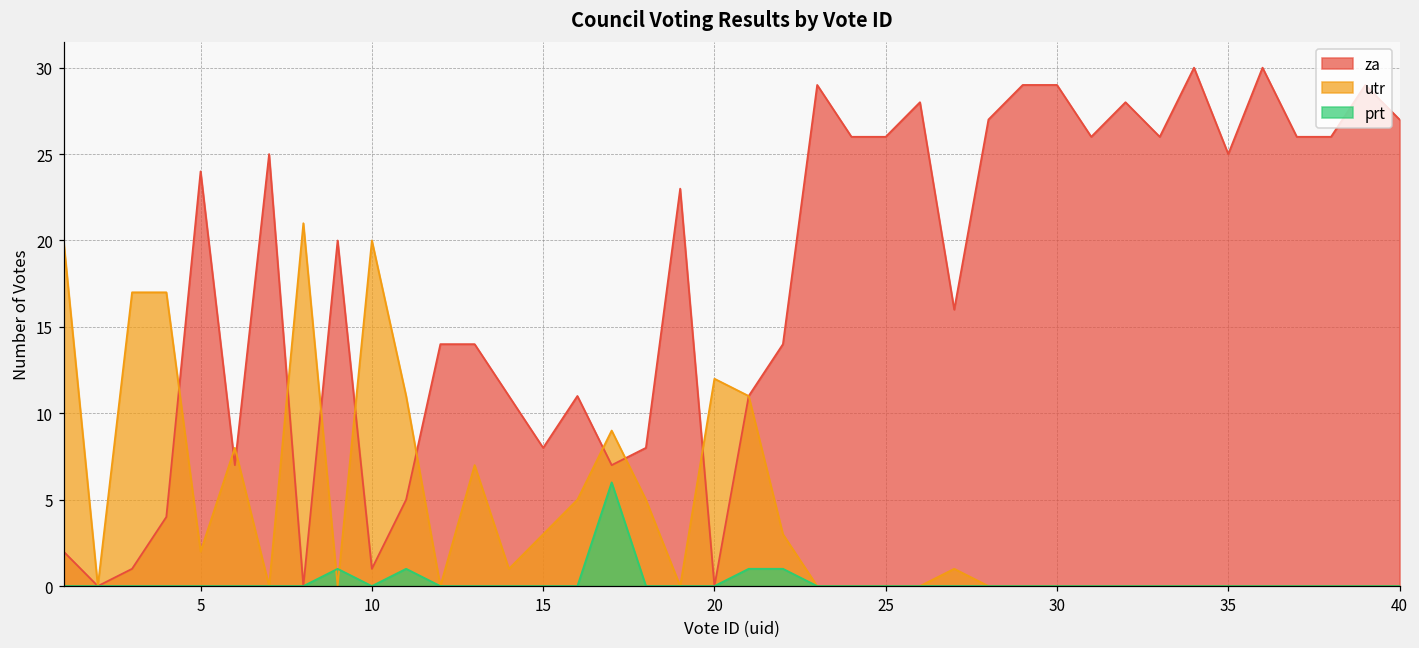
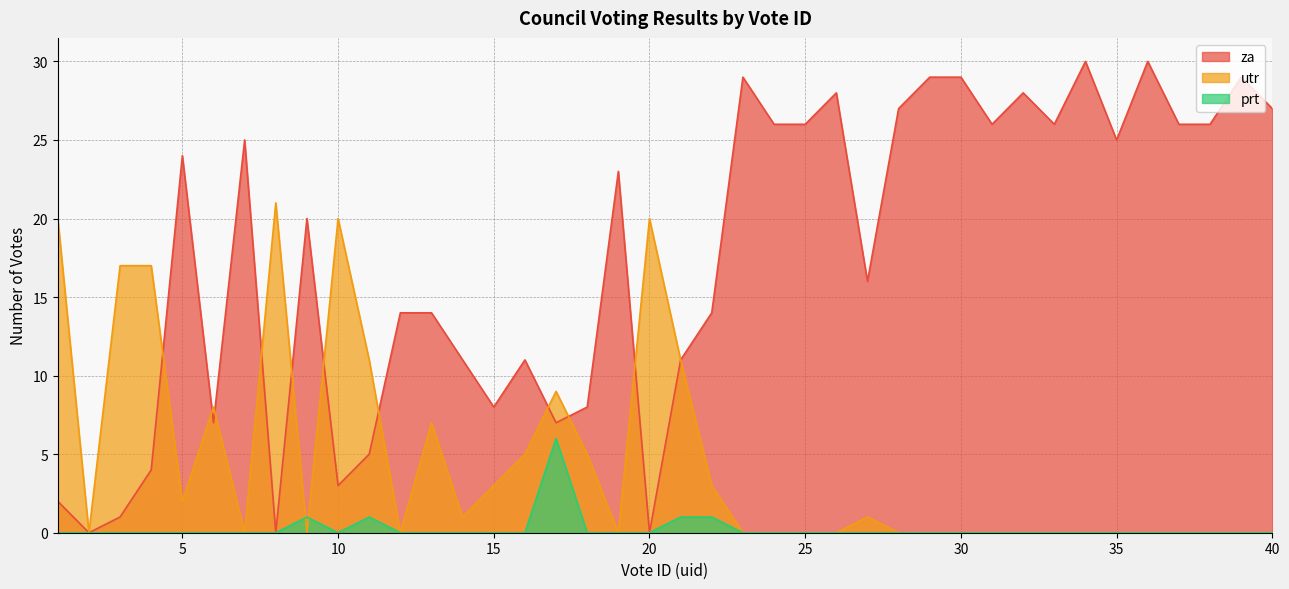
za, 10: 1 -> 3
utr, 20: 12 -> 20
